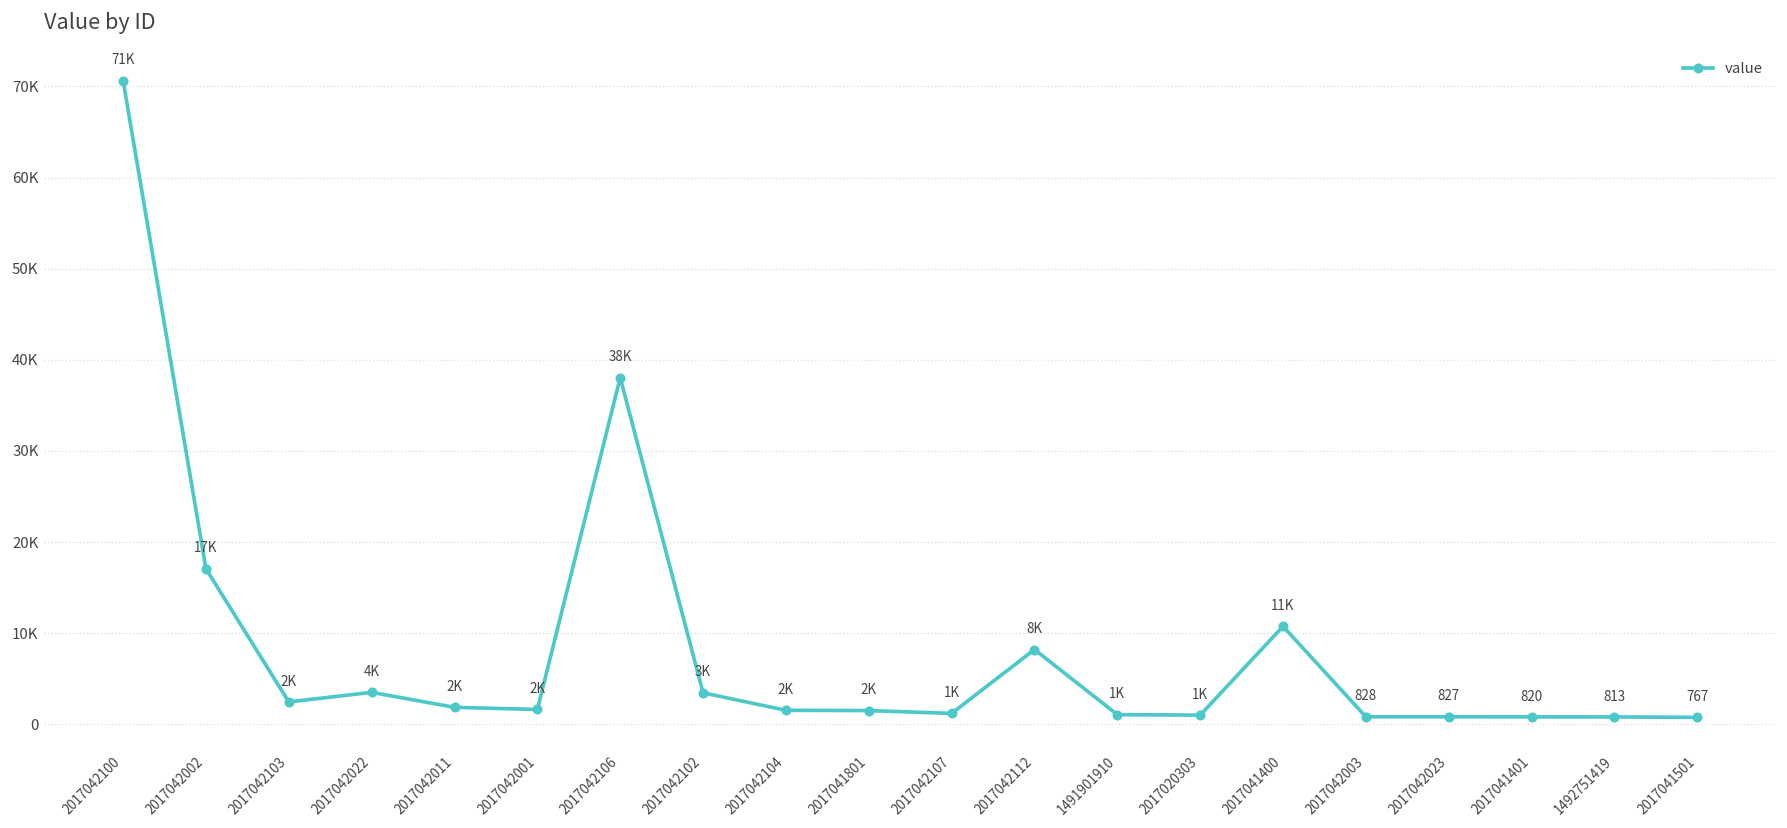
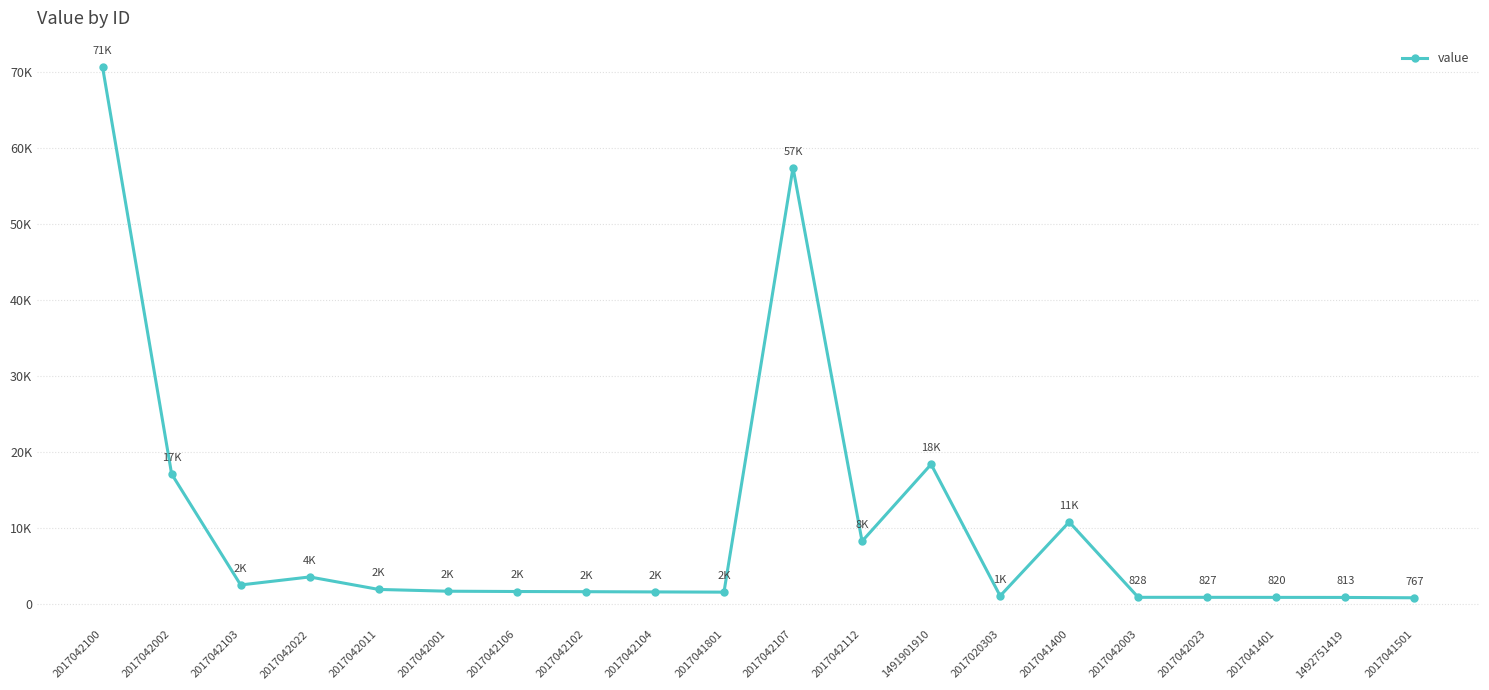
2017042106: 38K -> 2K
2017042102: 3K -> 2K
2017042107: 1K -> 57K
1491901910: 1K -> 18K
